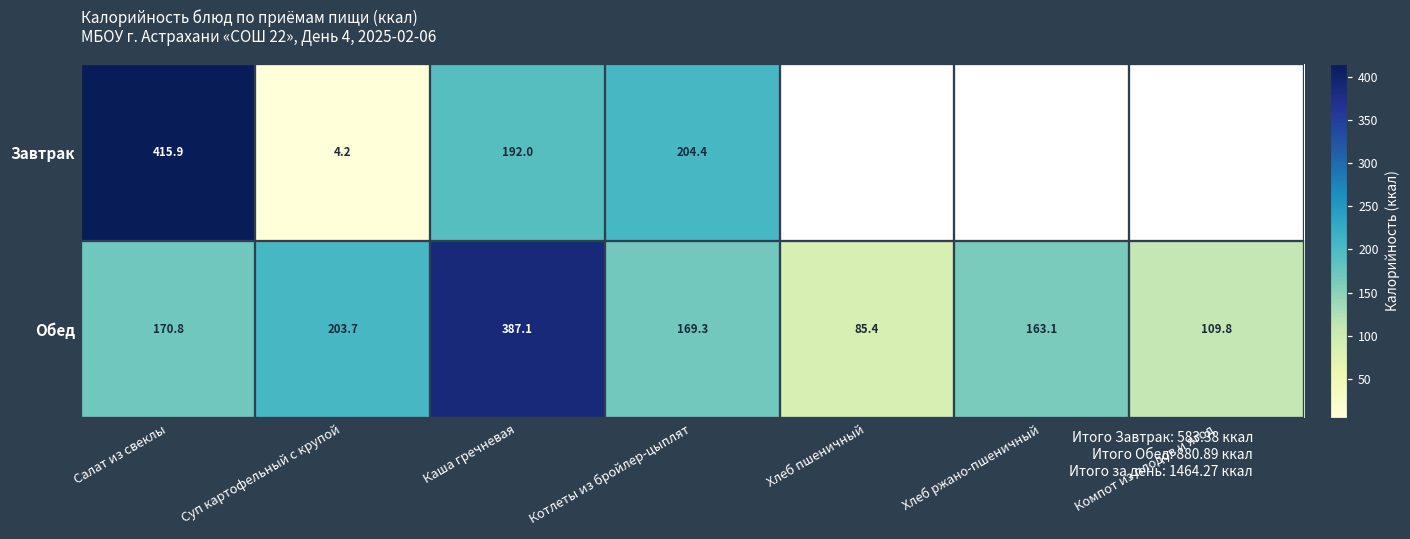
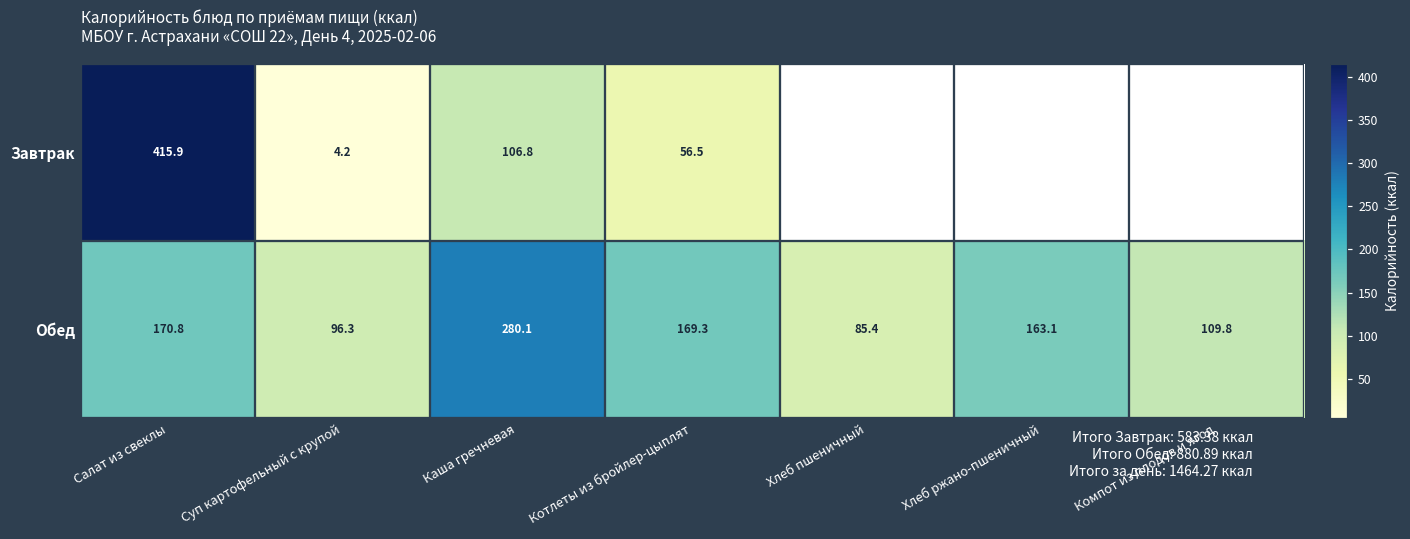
Завтрак, Каша гречневая: 192.0 -> 106.8
Завтрак, Котлеты из бройлер-цыплят: 204.4 -> 56.5
Обед, Суп картофельный с крупой: 203.7 -> 96.3
Обед, Каша гречневая: 387.1 -> 280.1
